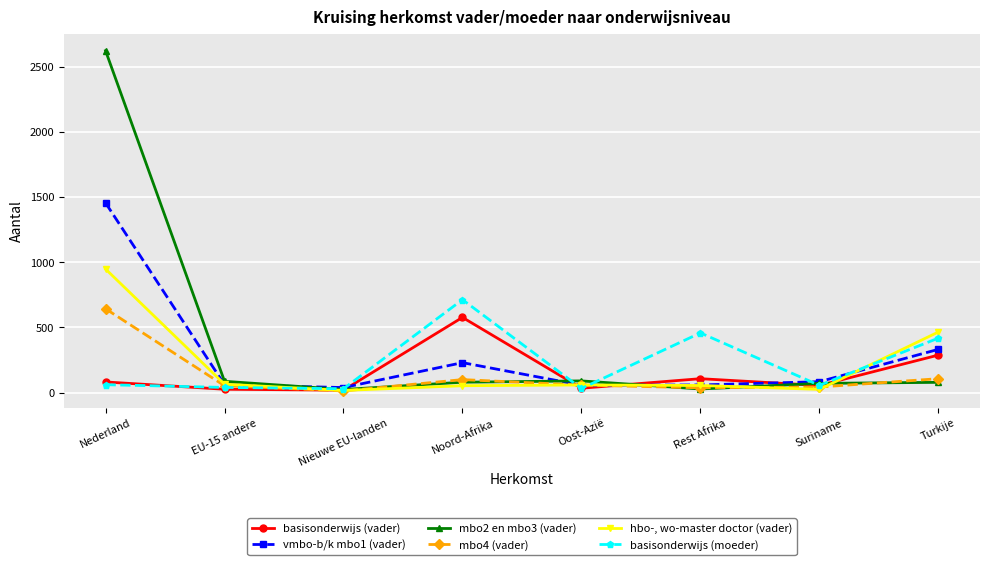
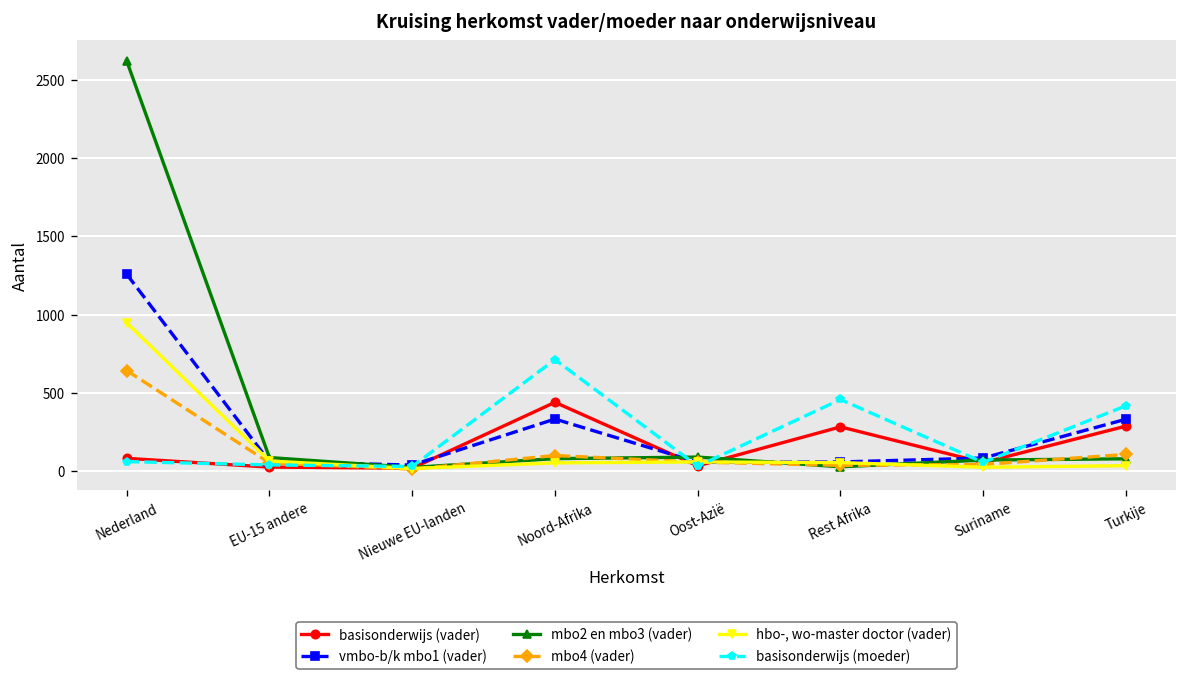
vmbo-b/k mbo1 (vader), Nederland: 1460 -> 1260
basisonderwijs (vader), Noord-Afrika: 580 -> 440
vmbo-b/k mbo1 (vader), Noord-Afrika: 230 -> 330
basisonderwijs (vader), Rest Afrika: 110 -> 280
hbo-, wo-master doctor (vader), Turkije: 470 -> 40
